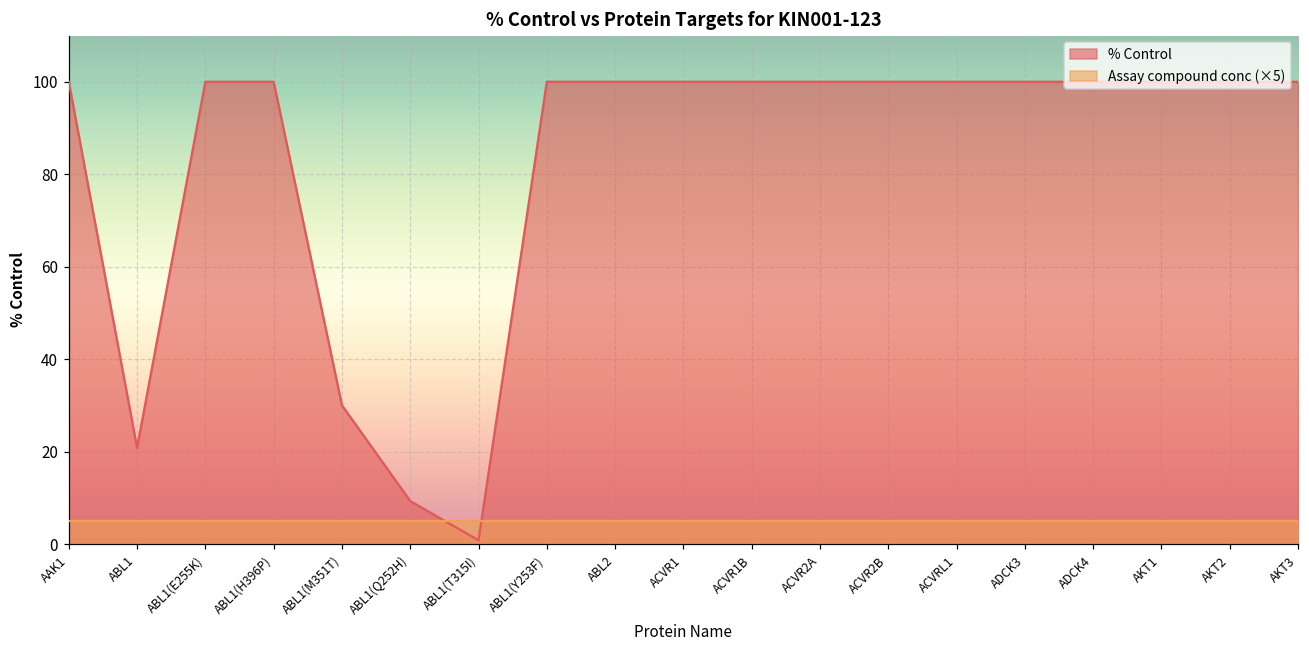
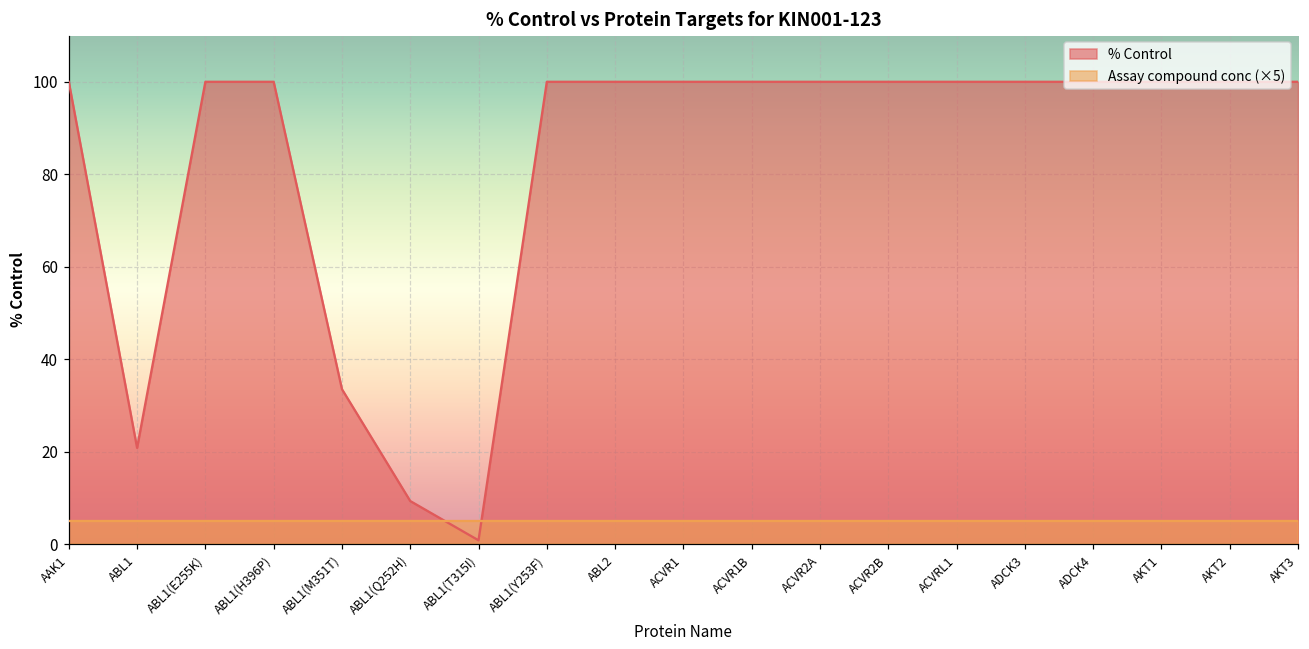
% Control, ABL1(M351T): 30 -> 34
